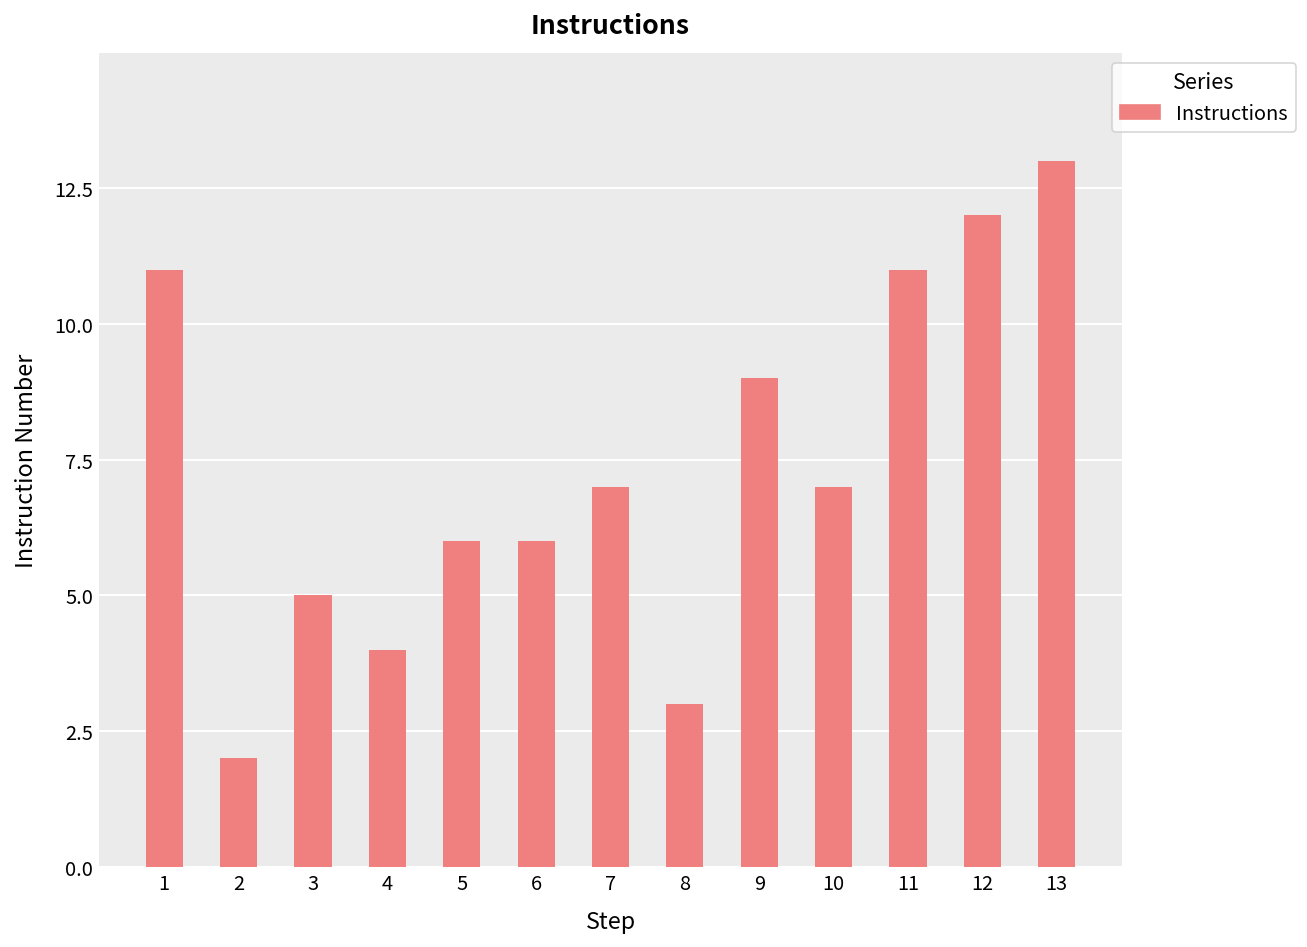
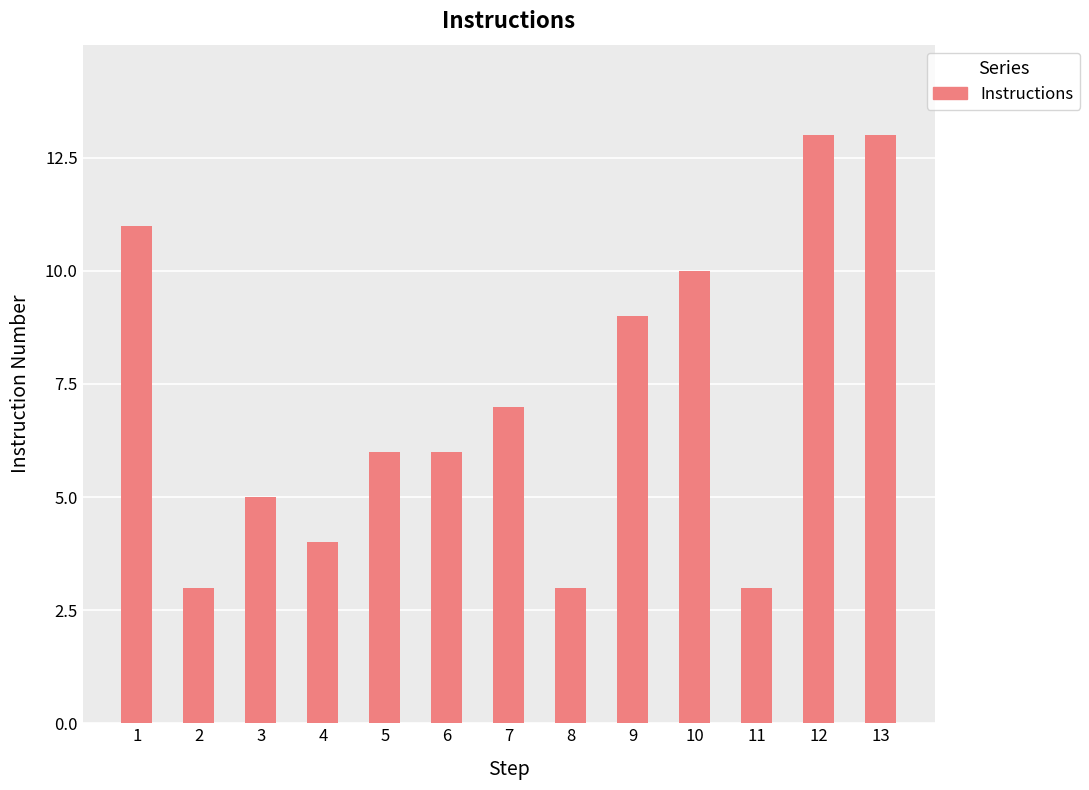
2: 2 -> 3
10: 7 -> 10
11: 11 -> 3
12: 12 -> 13
